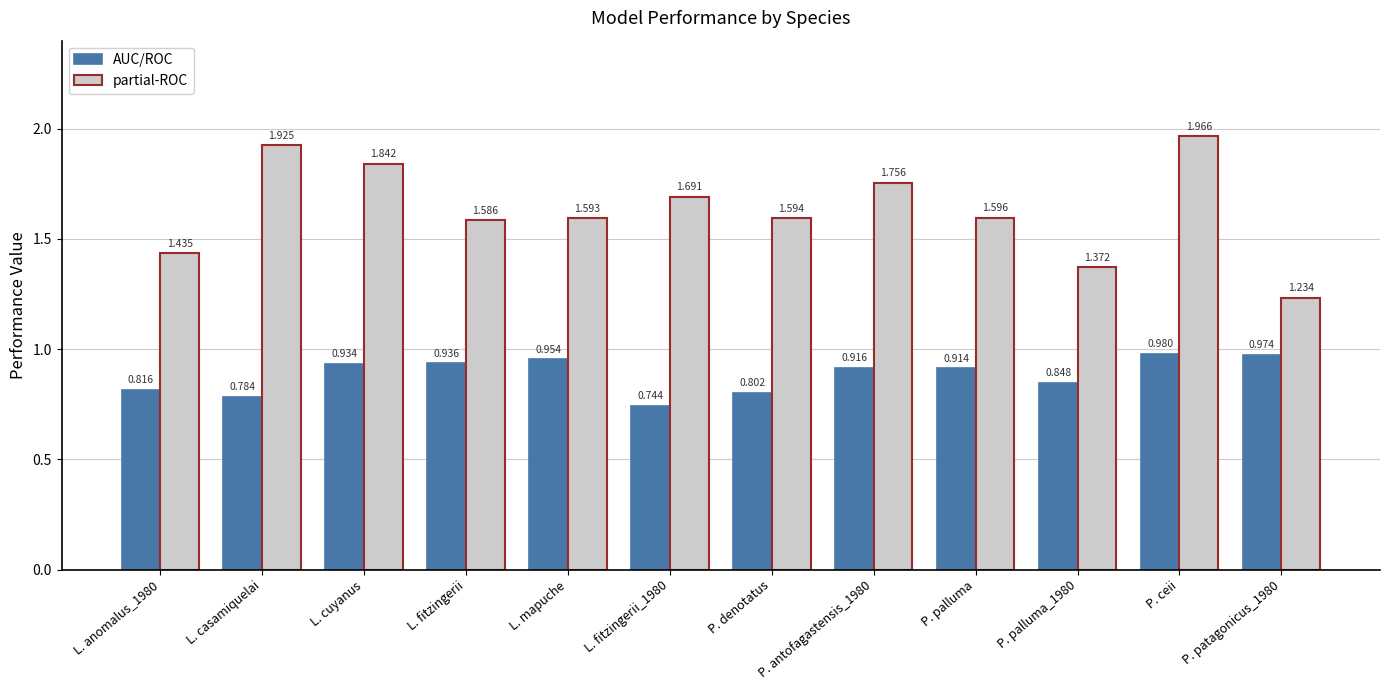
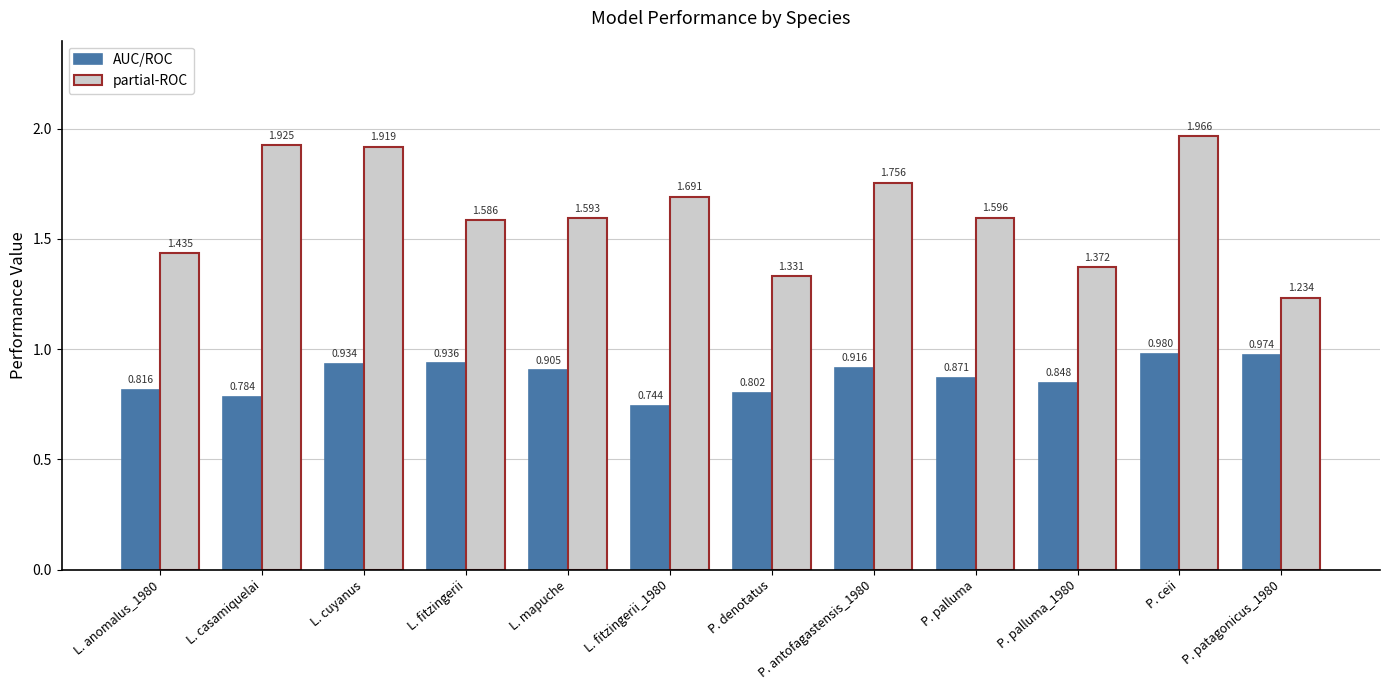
partial-ROC, L. cuyanus: 1.842 -> 1.919
AUC/ROC, L. mapuche: 0.954 -> 0.905
partial-ROC, P. denotatus: 1.594 -> 1.331
AUC/ROC, P. palluma: 0.914 -> 0.871
